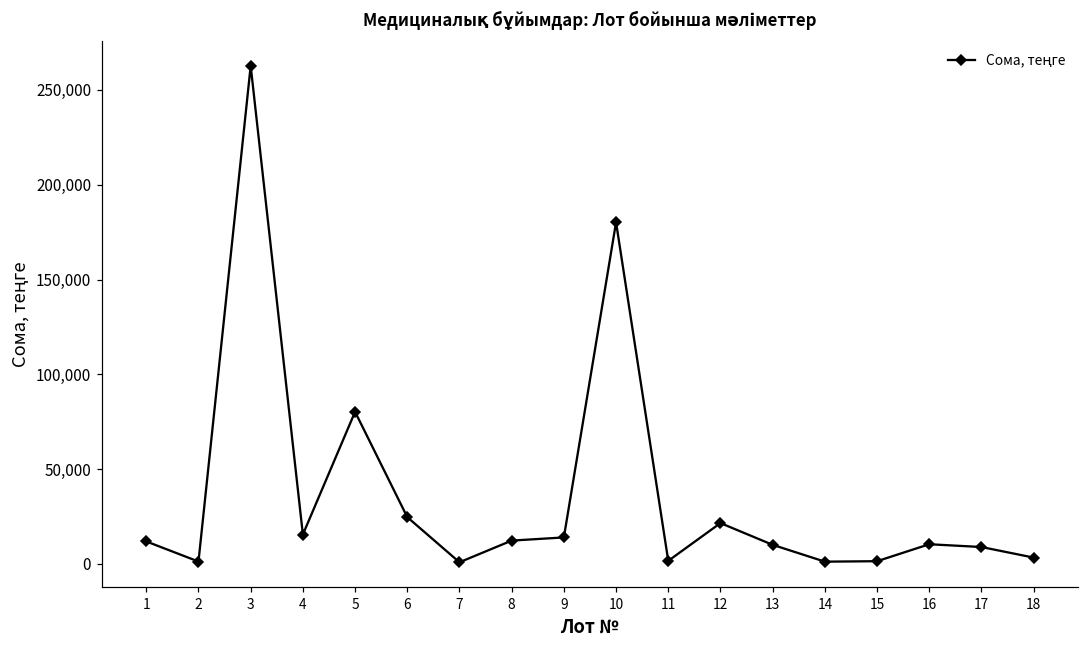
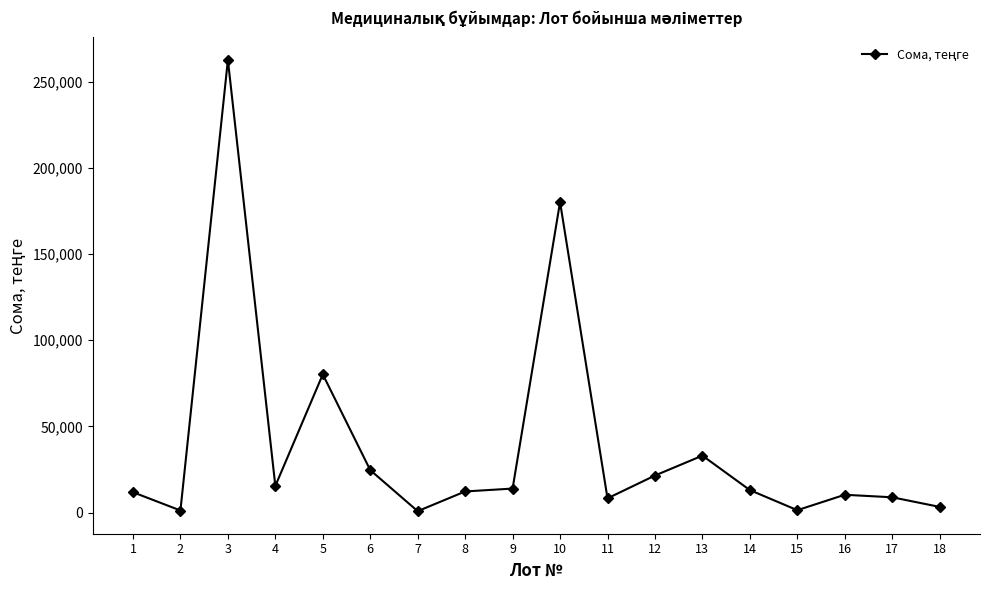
11: 2,000 -> 8,000
13: 10,000 -> 33,000
14: 1,000 -> 13,000
